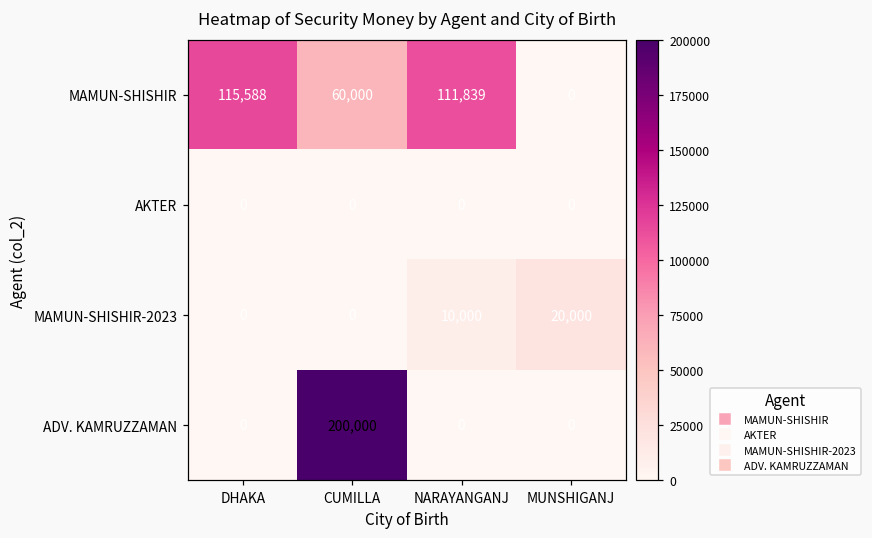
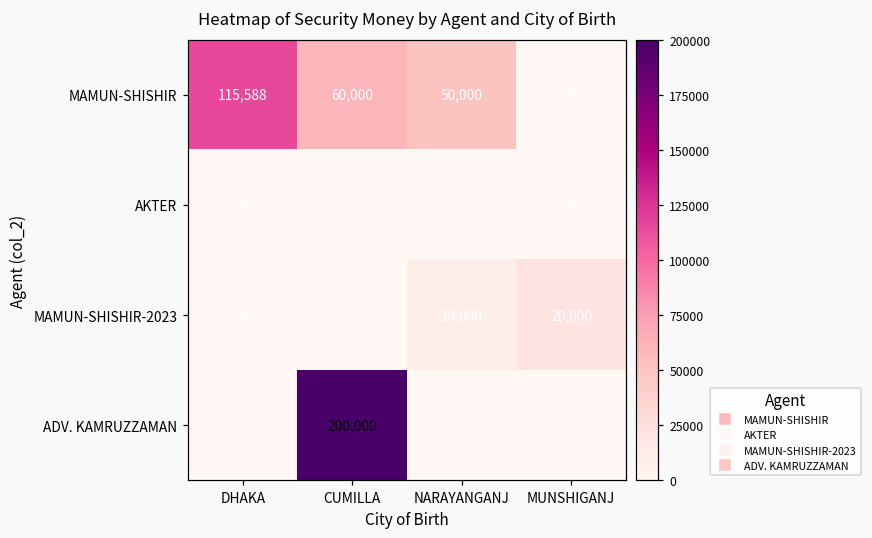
MAMUN-SHISHIR, NARAYANGANJ: 111,839 -> 50,000
